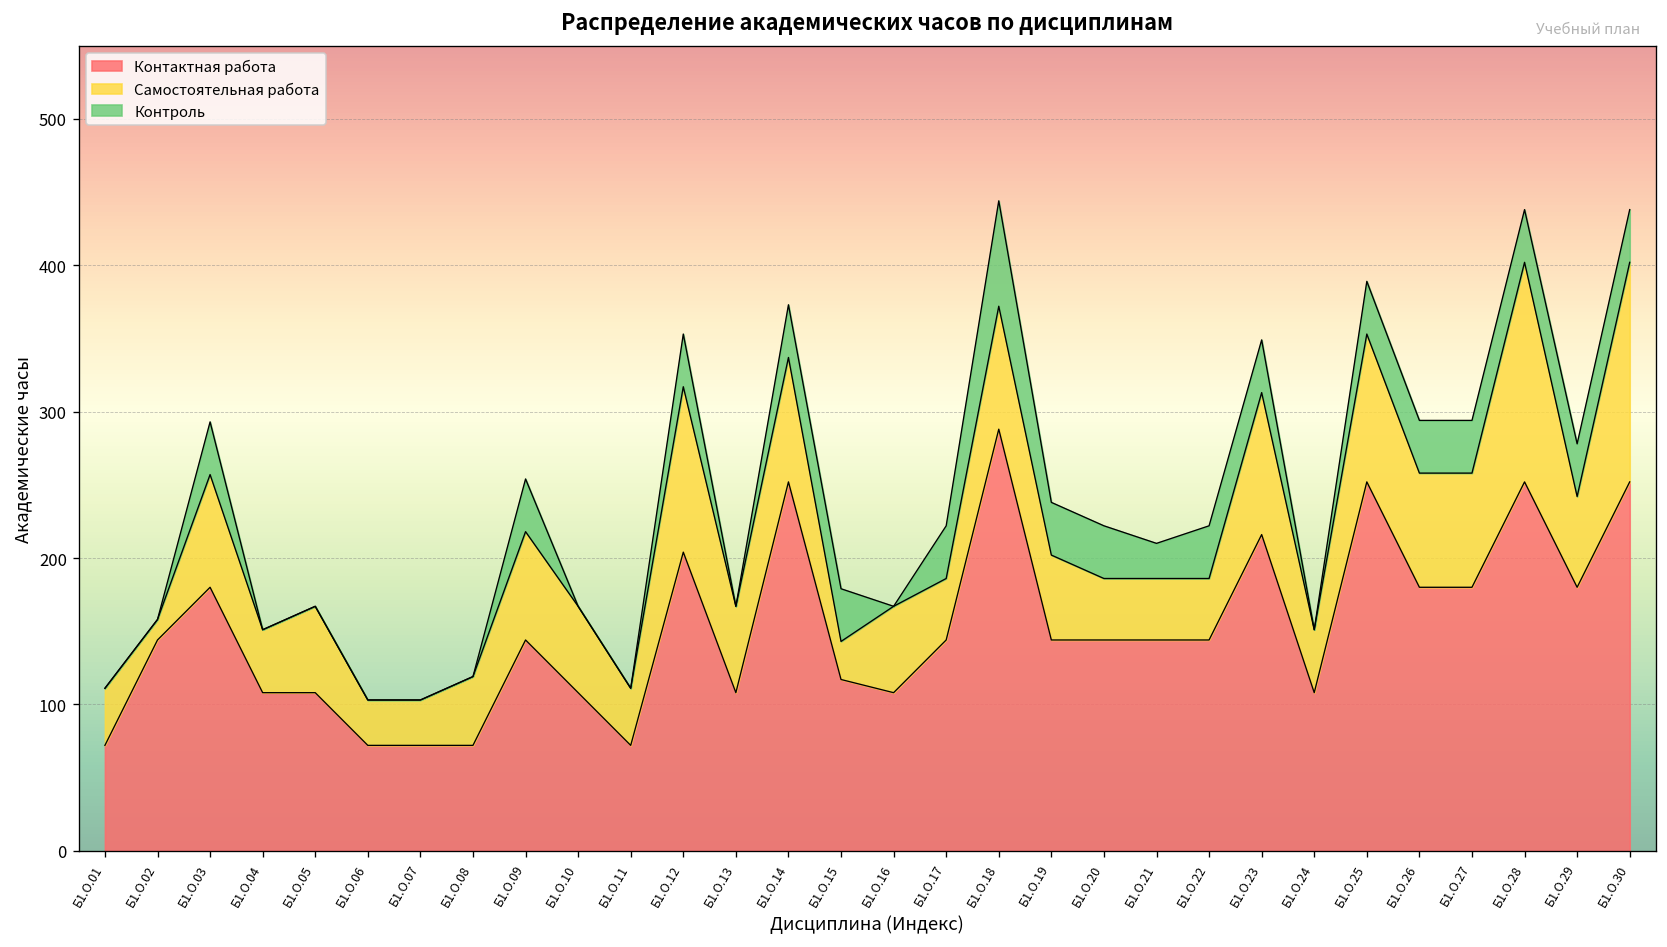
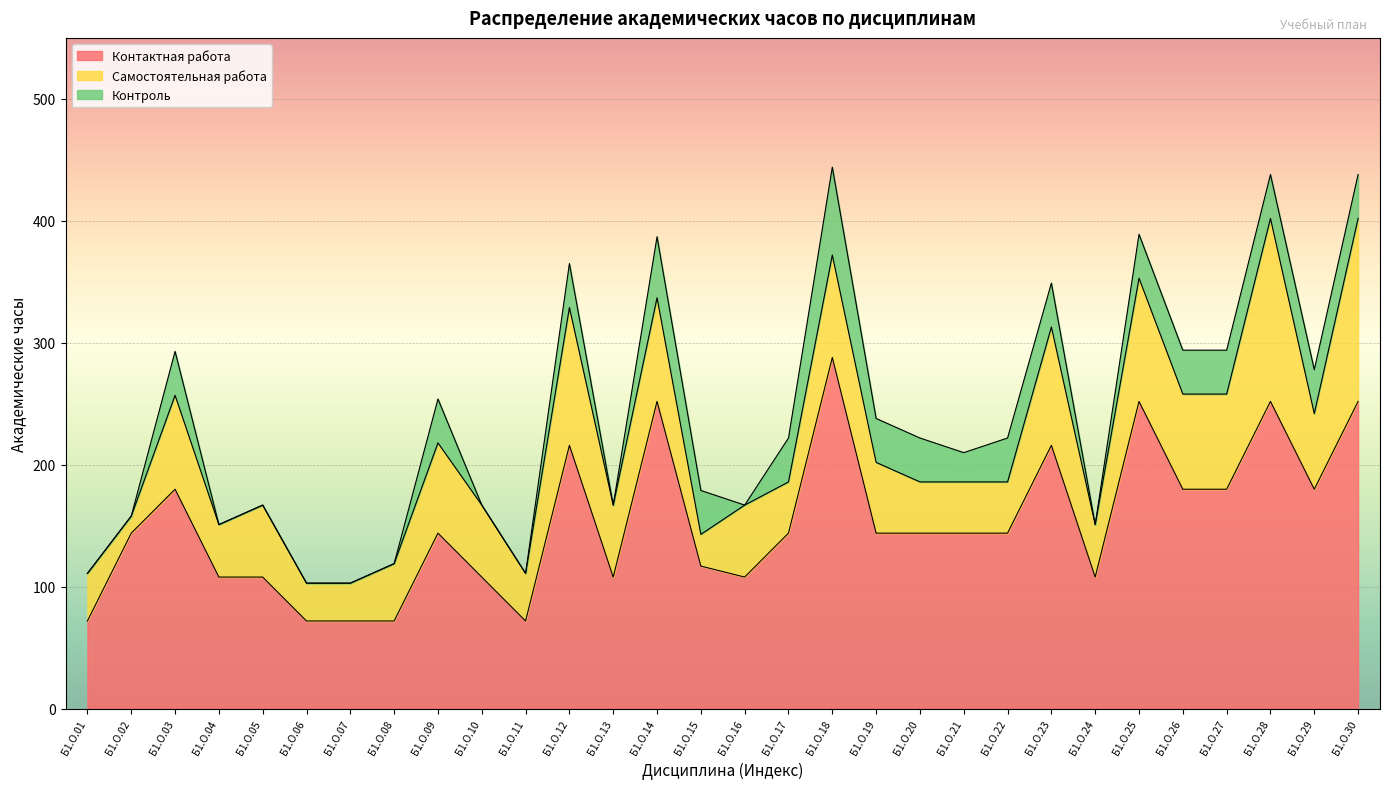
Контактная работа, Б1.О.12: 204 -> 216
Контроль, Б1.О.14: 36 -> 50
